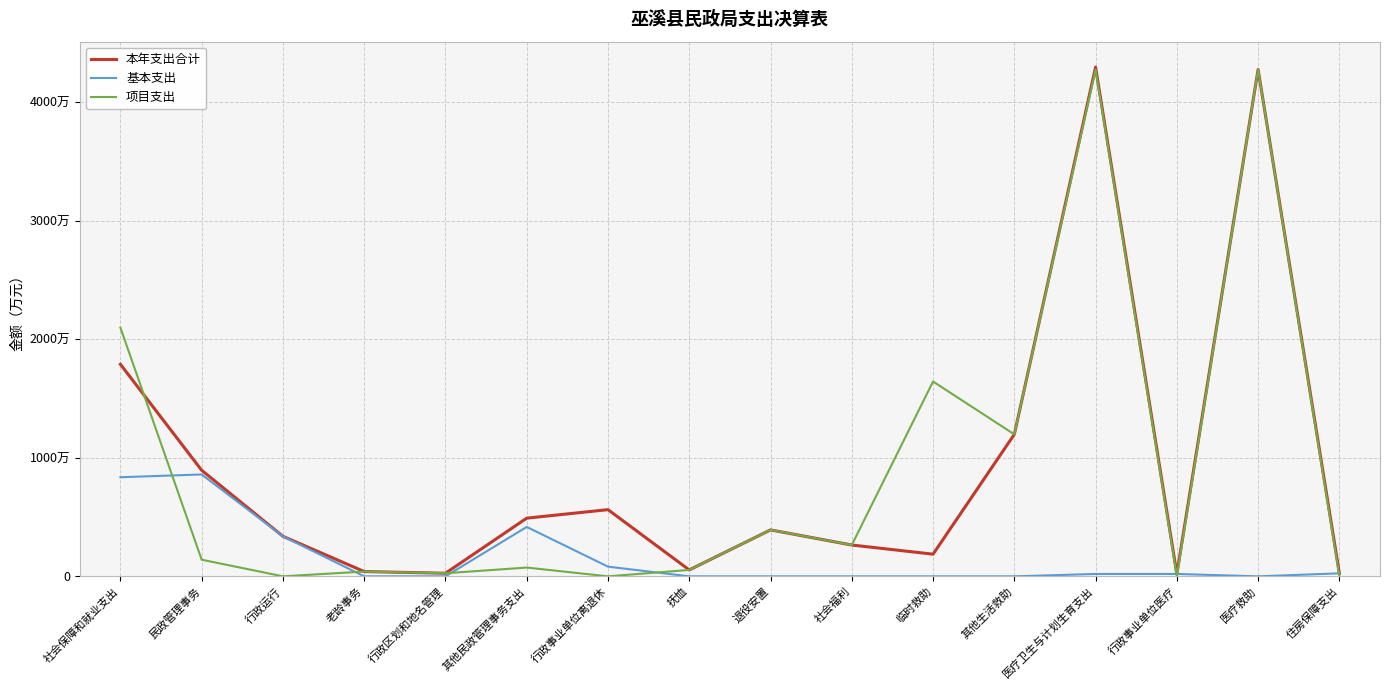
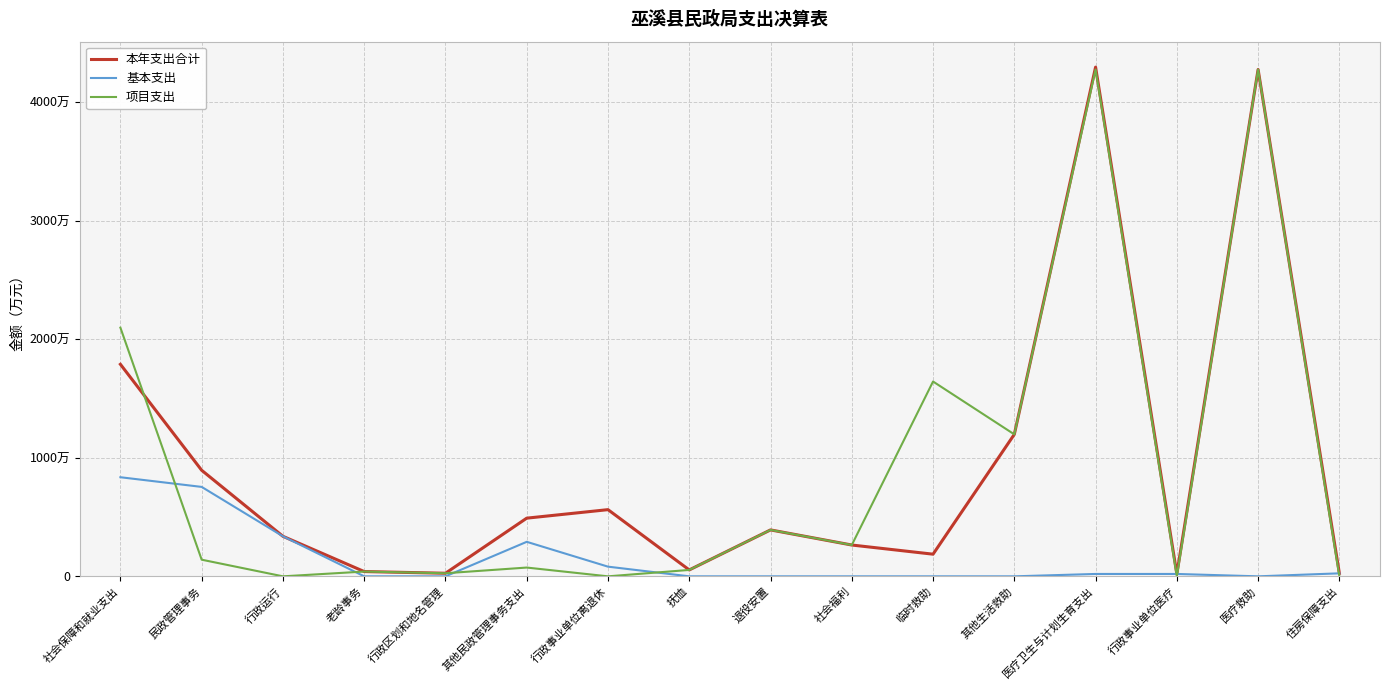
基本支出, 民政管理事务: 860万 -> 750万
基本支出, 其他民政管理事务支出: 420万 -> 290万
